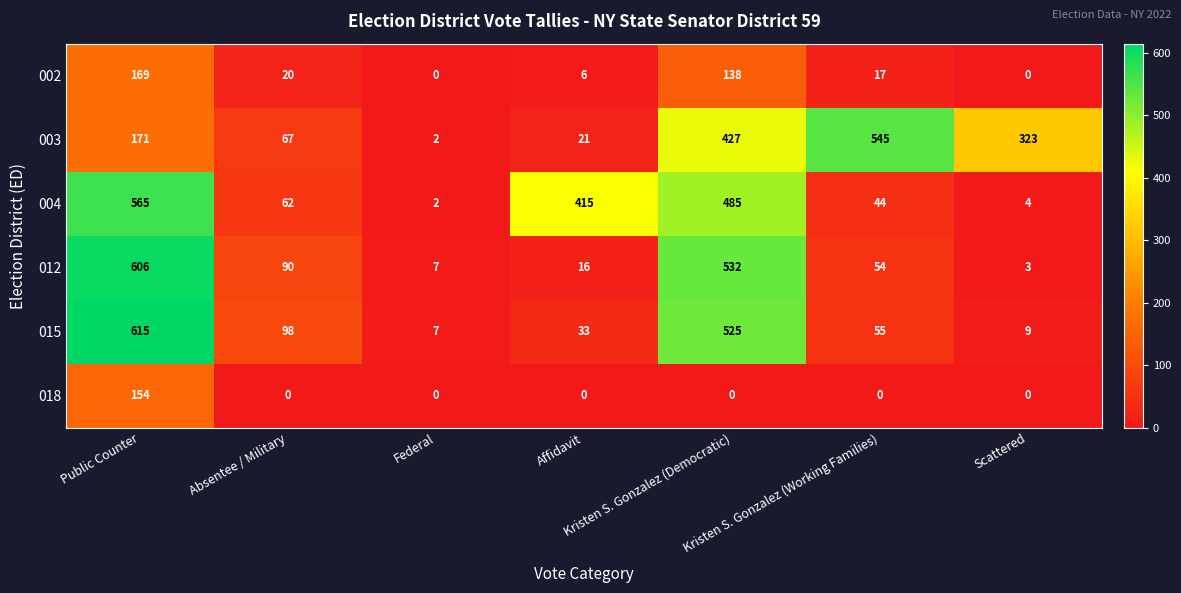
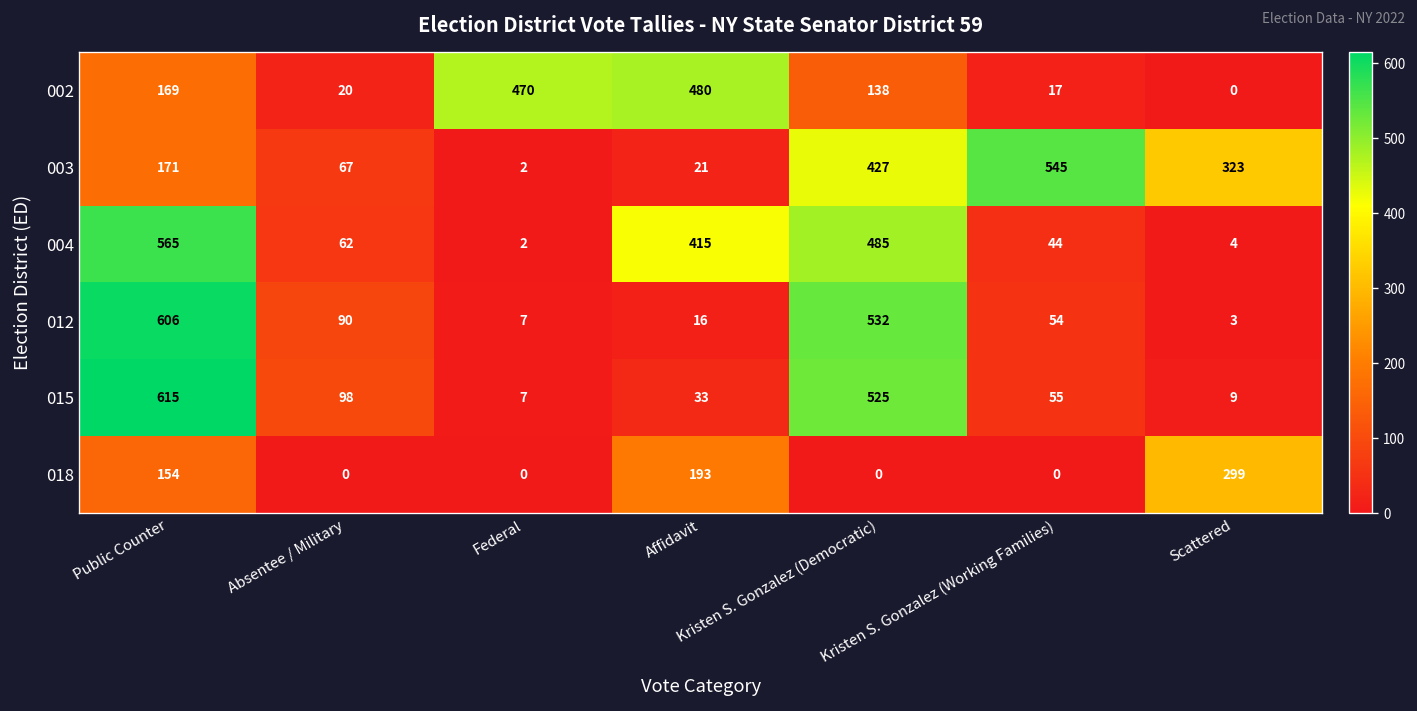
002, Federal: 0 -> 470
002, Affidavit: 6 -> 480
018, Affidavit: 0 -> 193
018, Scattered: 0 -> 299
